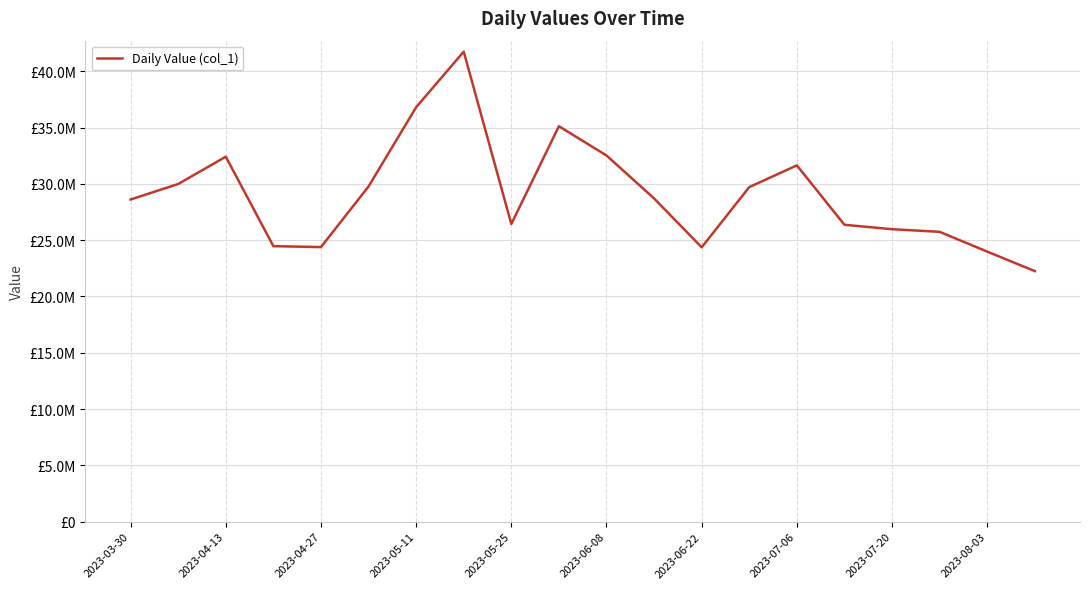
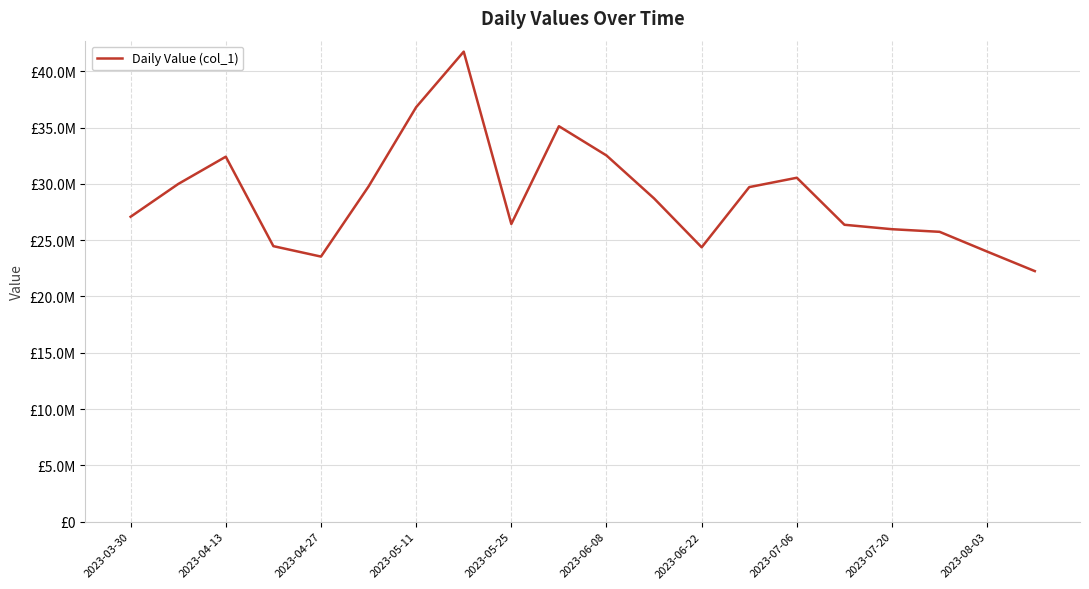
2023-03-30: £28600000 -> £27100000
2023-04-27: £24400000 -> £23500000
2023-07-06: £31600000 -> £30500000
